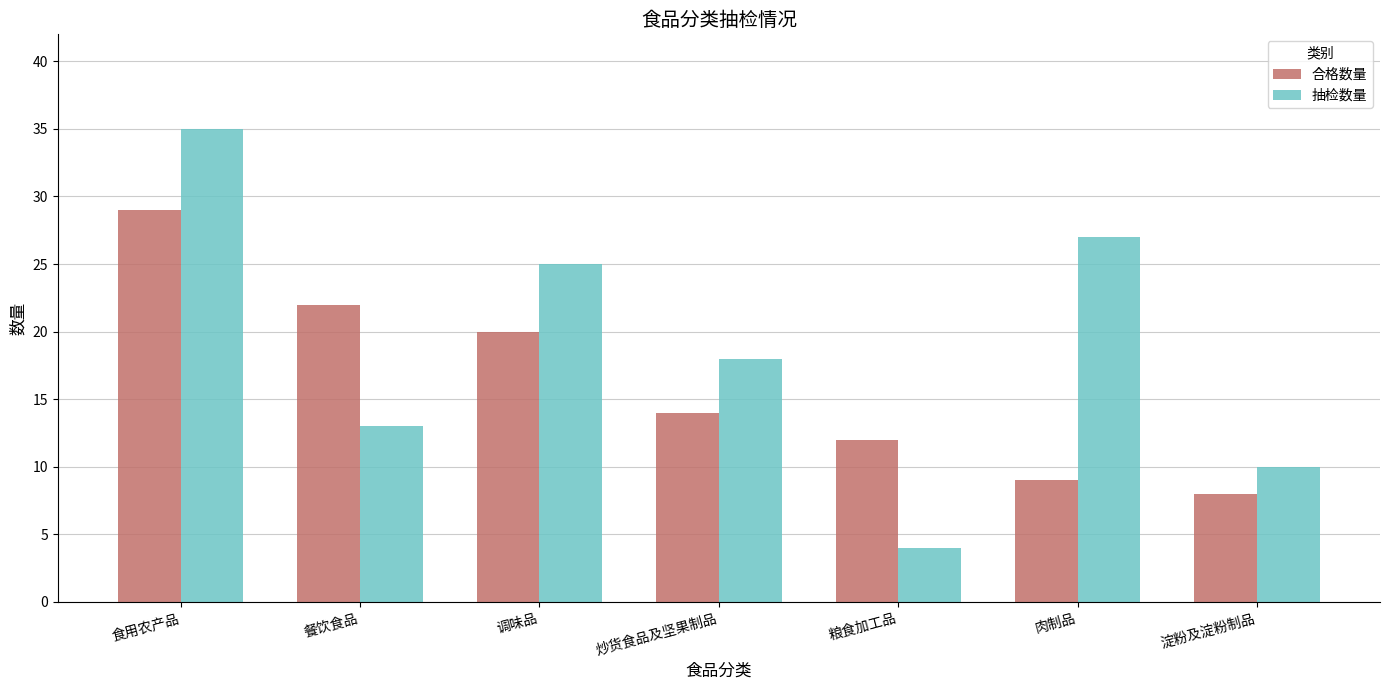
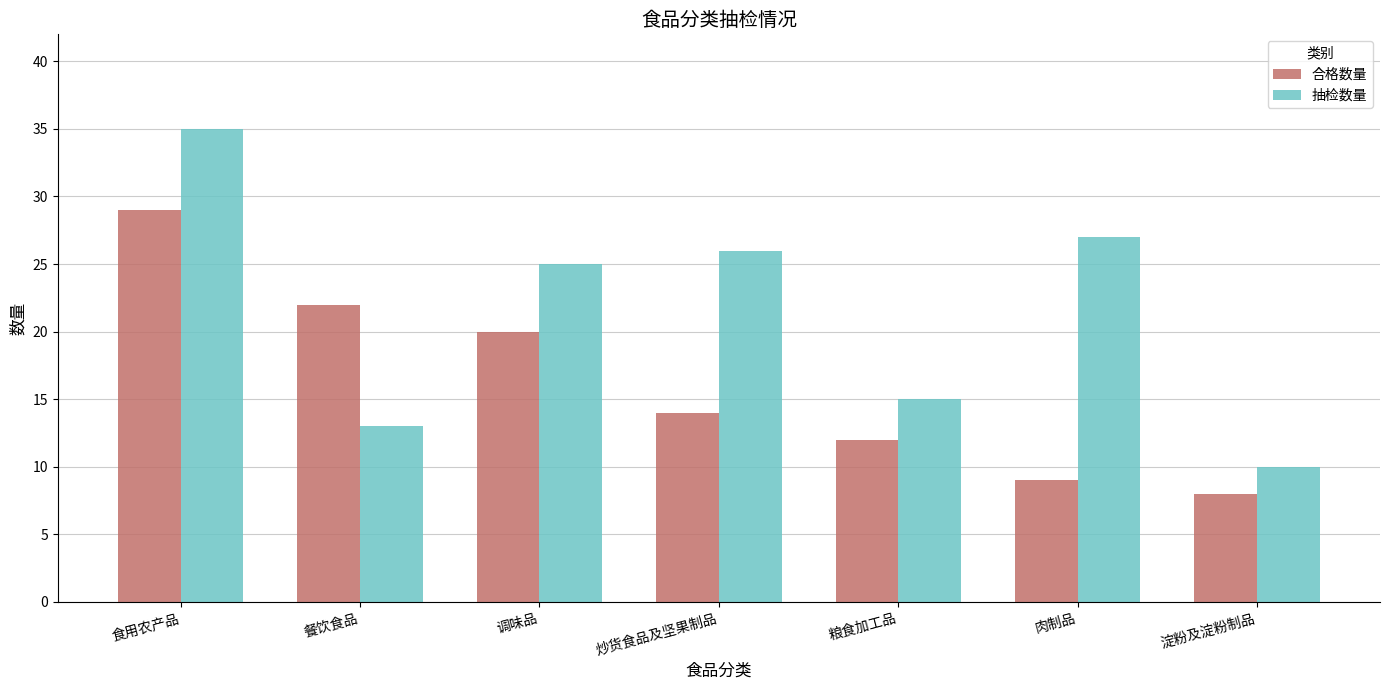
抽检数量, 炒货食品及坚果制品: 18 -> 26
抽检数量, 粮食加工品: 4 -> 15
